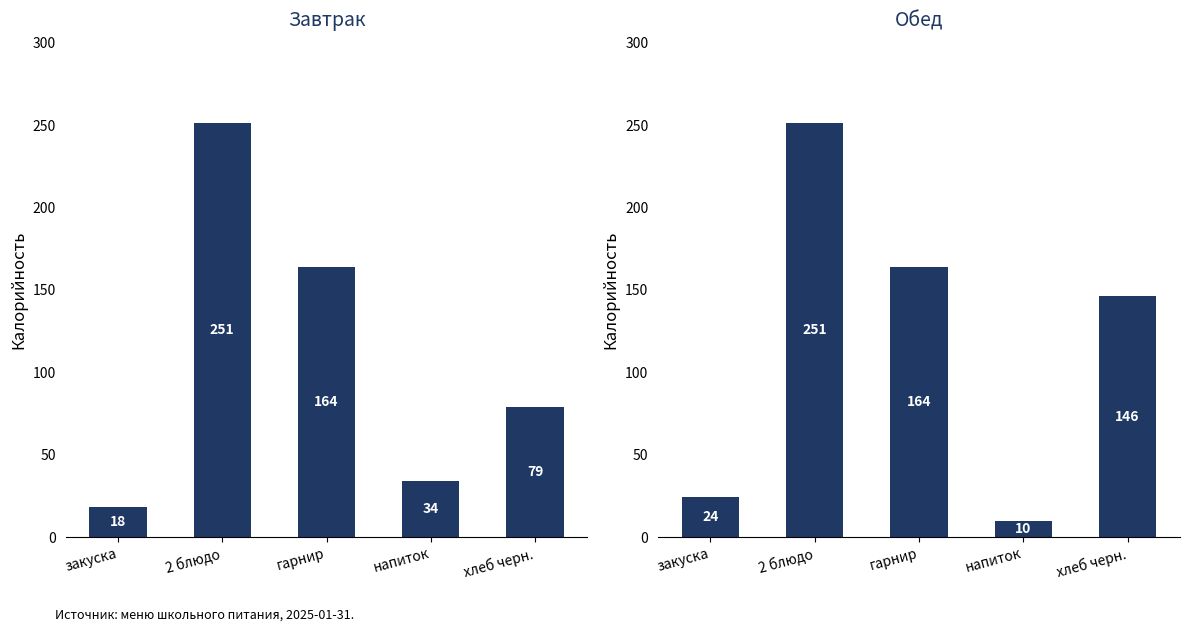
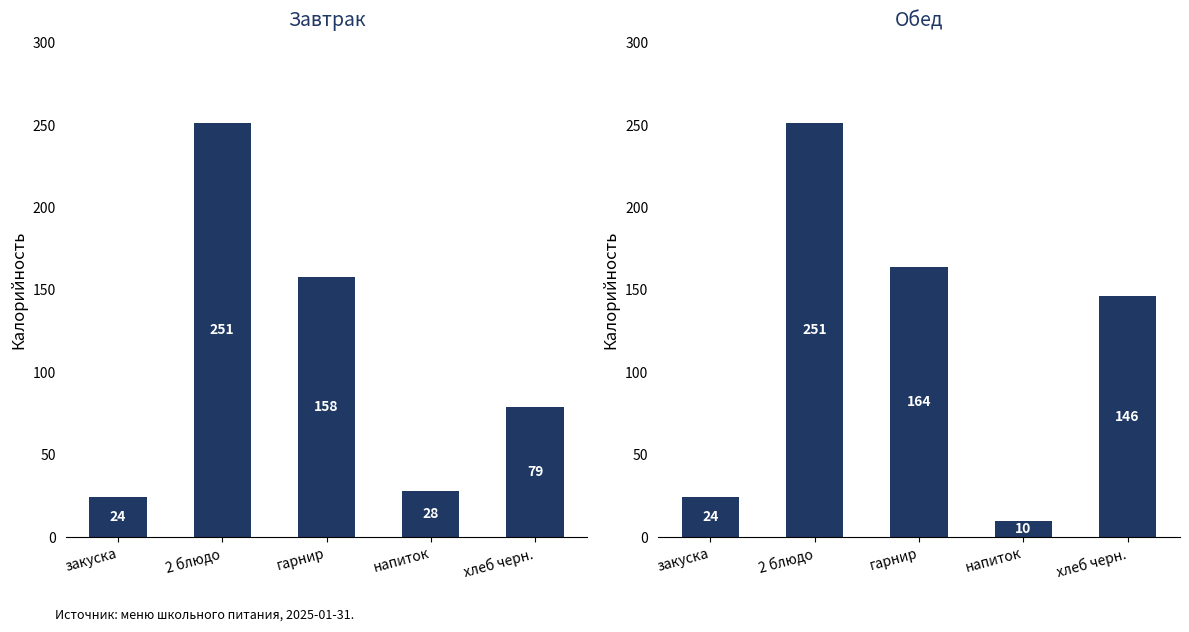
Завтрак, закуска: 18 -> 24
Завтрак, гарнир: 164 -> 158
Завтрак, напиток: 34 -> 28
